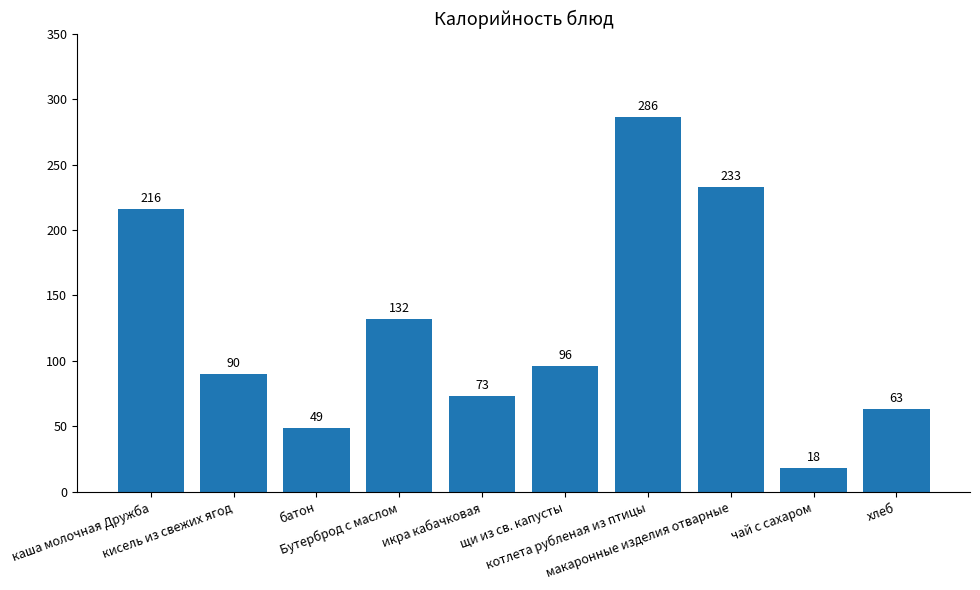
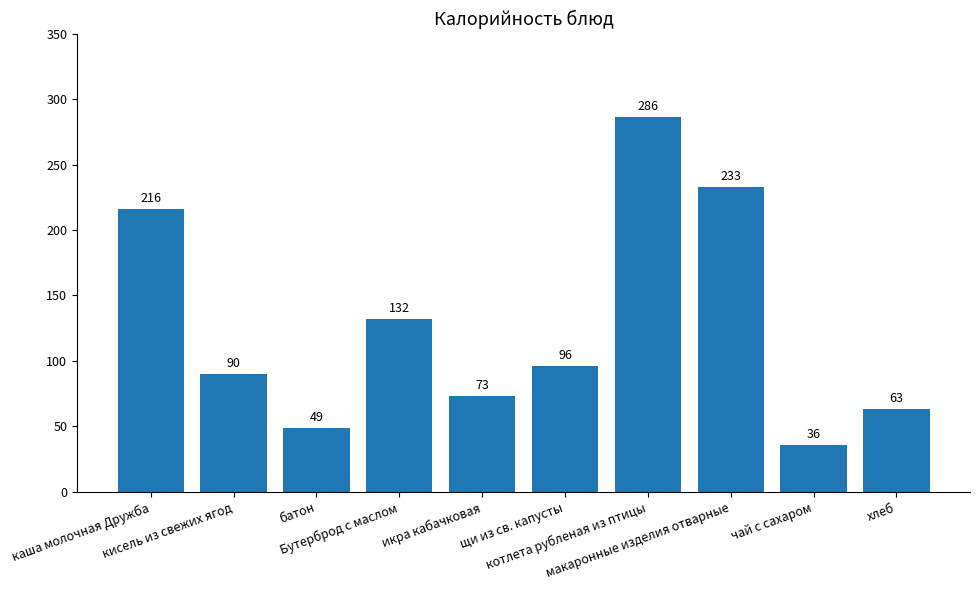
чай с сахаром: 18 -> 36
